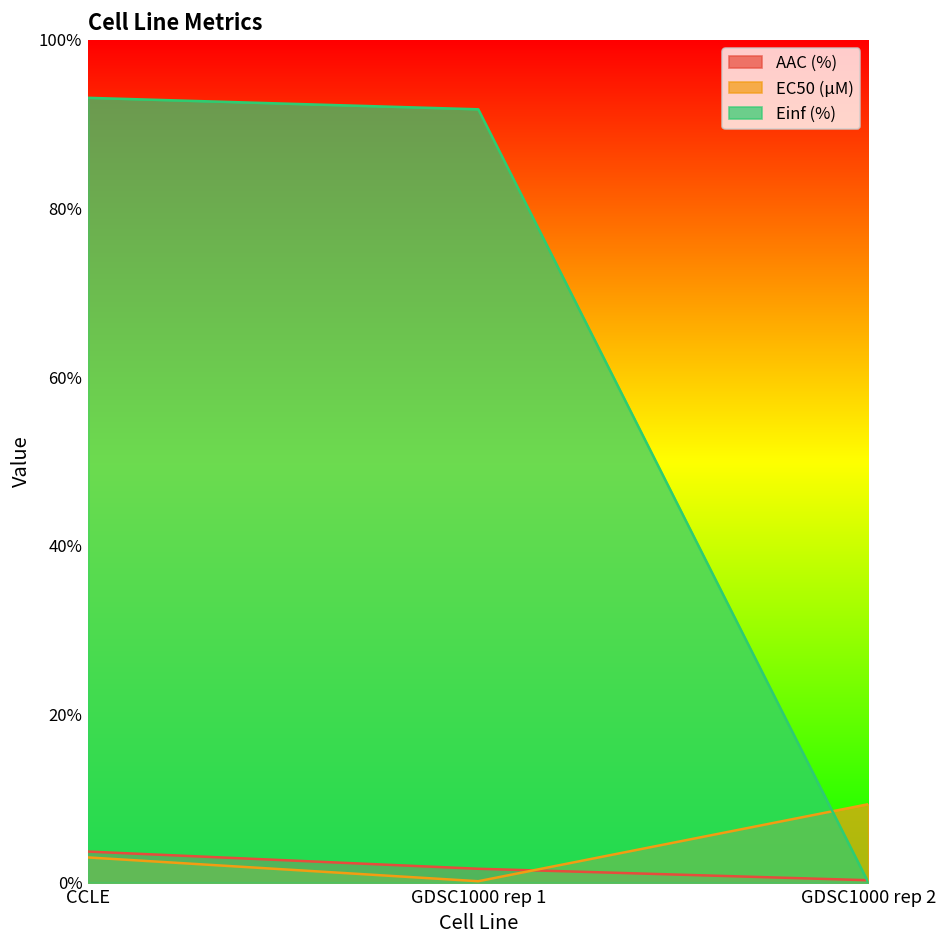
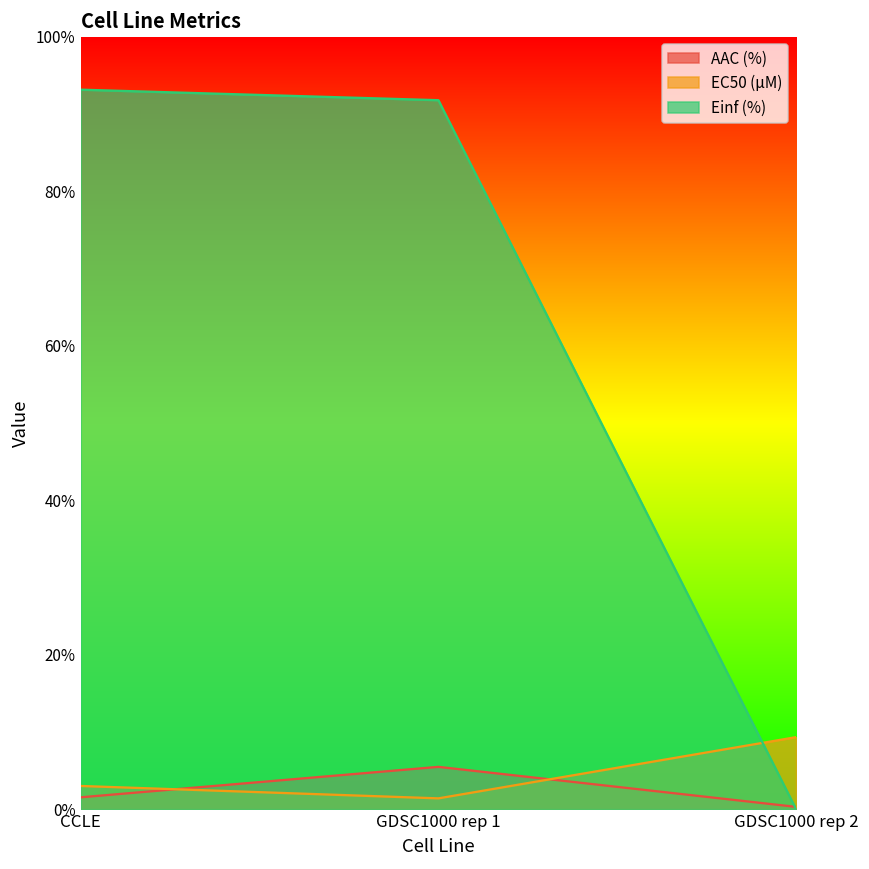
AAC (%), CCLE: 4% -> 2%
AAC (%), GDSC1000 rep 1: 2% -> 5%
EC50 (µM), GDSC1000 rep 1: 0% -> 1%
